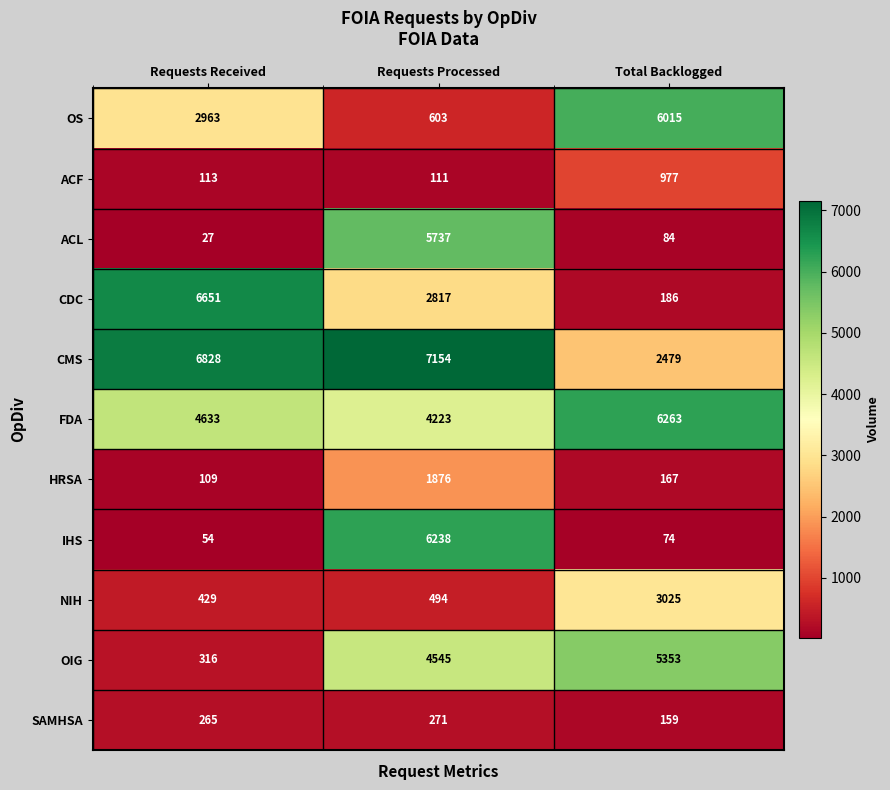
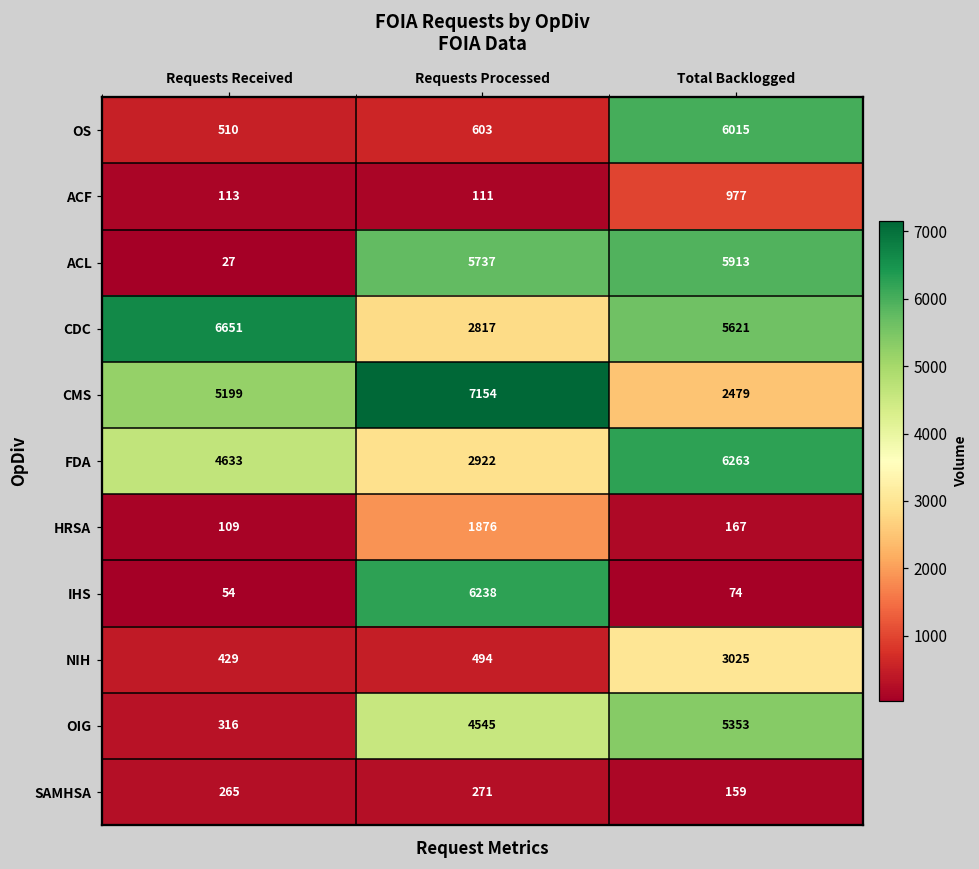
OS, Requests Received: 2963 -> 510
ACL, Total Backlogged: 84 -> 5913
CDC, Total Backlogged: 186 -> 5621
CMS, Requests Received: 6828 -> 5199
FDA, Requests Processed: 4223 -> 2922
